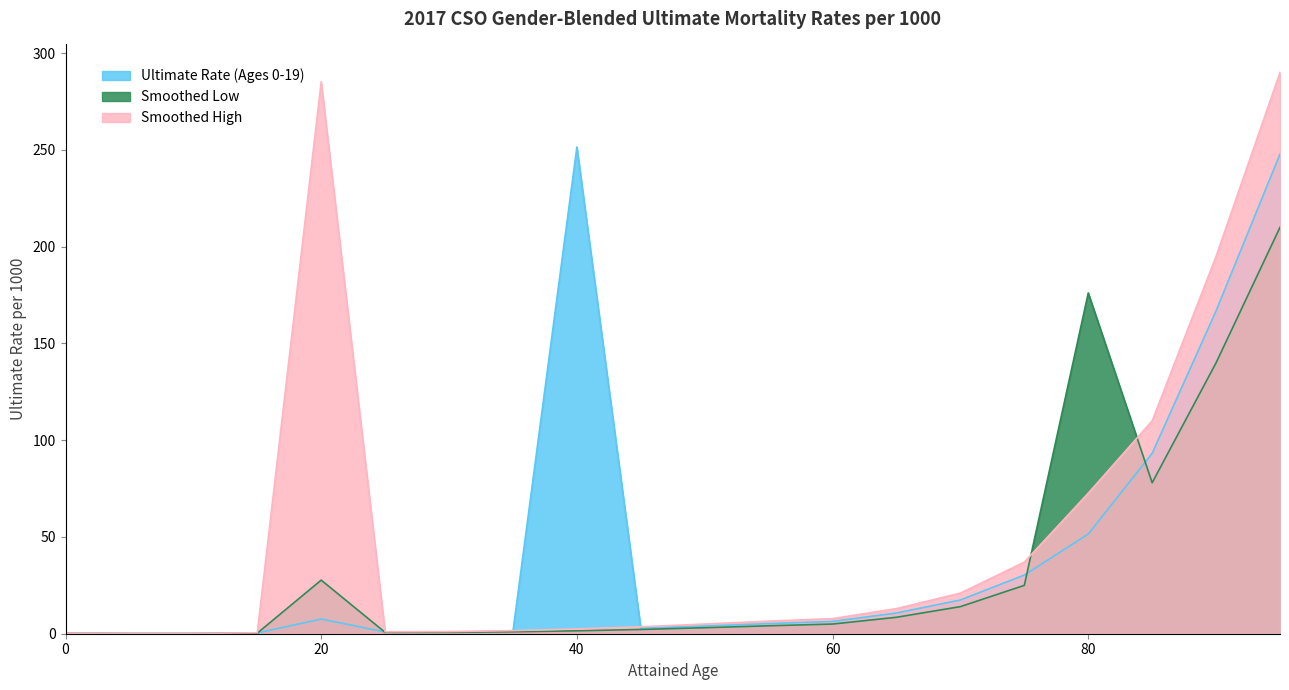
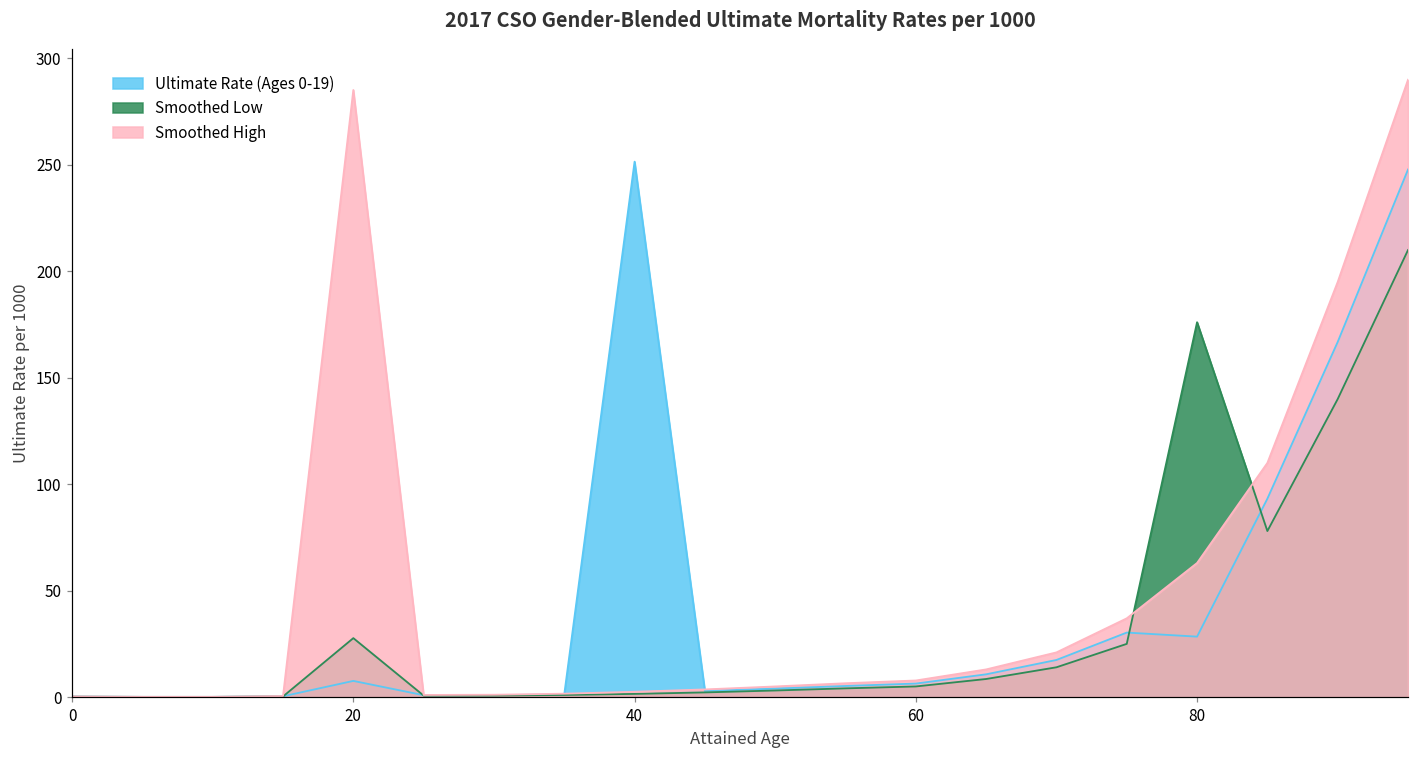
Ultimate Rate (Ages 0-19), 80: 52 -> 28
Smoothed High, 80: 73 -> 63
